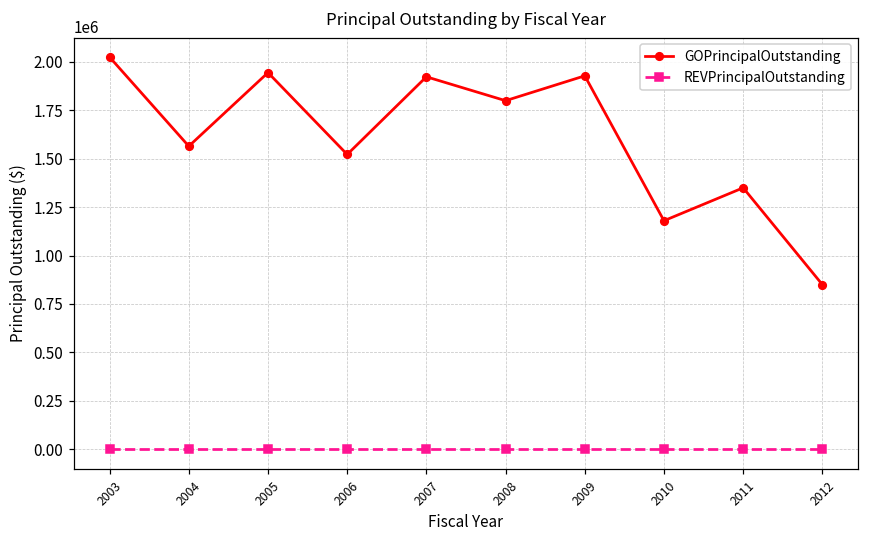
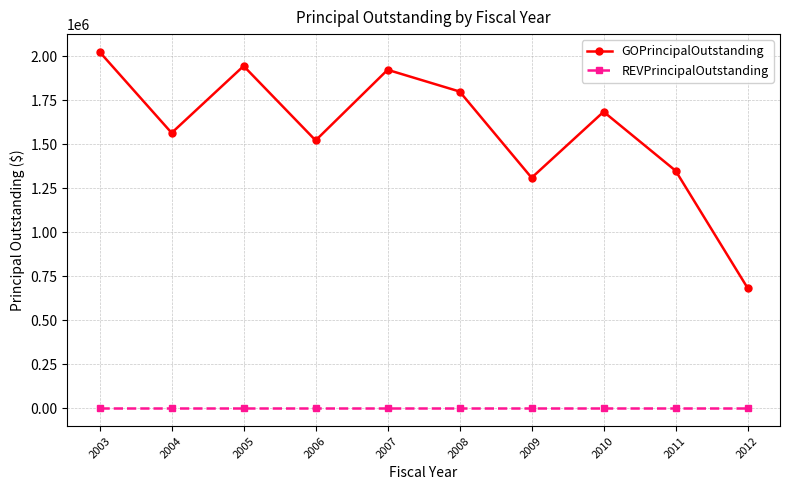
GOPrincipalOutstanding, 2009: 1930000 -> 1310000
GOPrincipalOutstanding, 2010: 1180000 -> 1690000
GOPrincipalOutstanding, 2012: 850000 -> 680000
